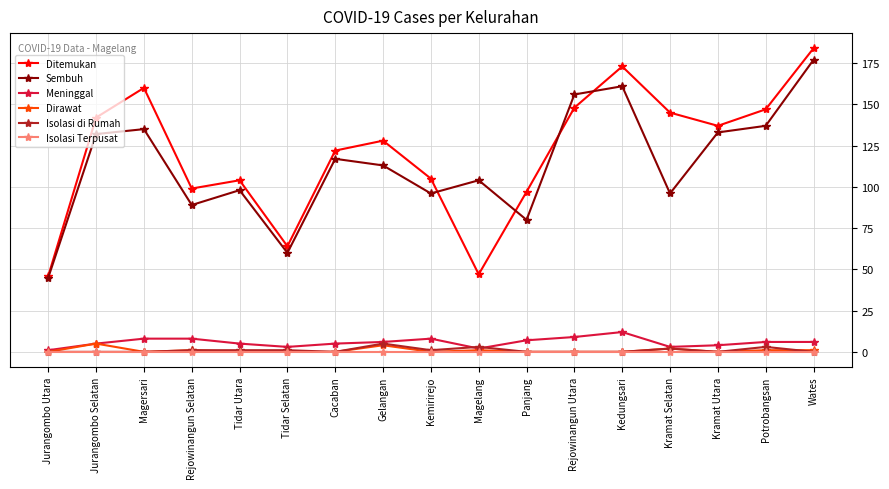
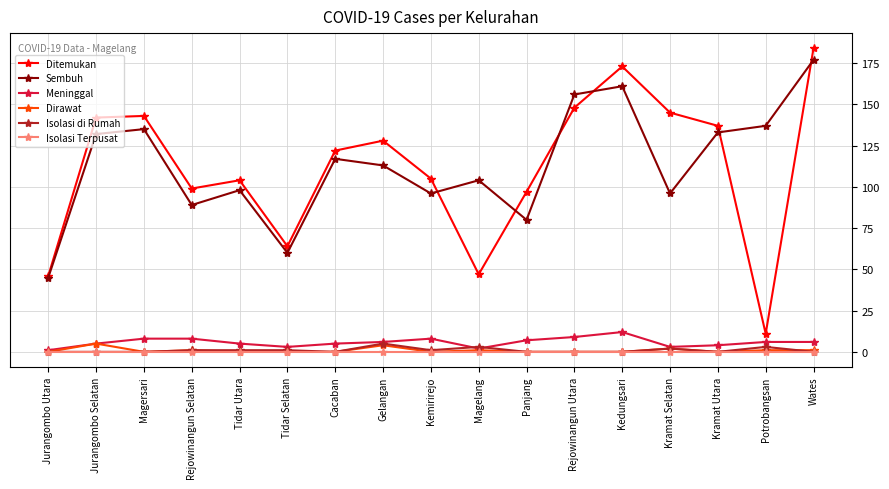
Ditemukan, Magersari: 160 -> 143
Ditemukan, Potrobangsan: 147 -> 11
